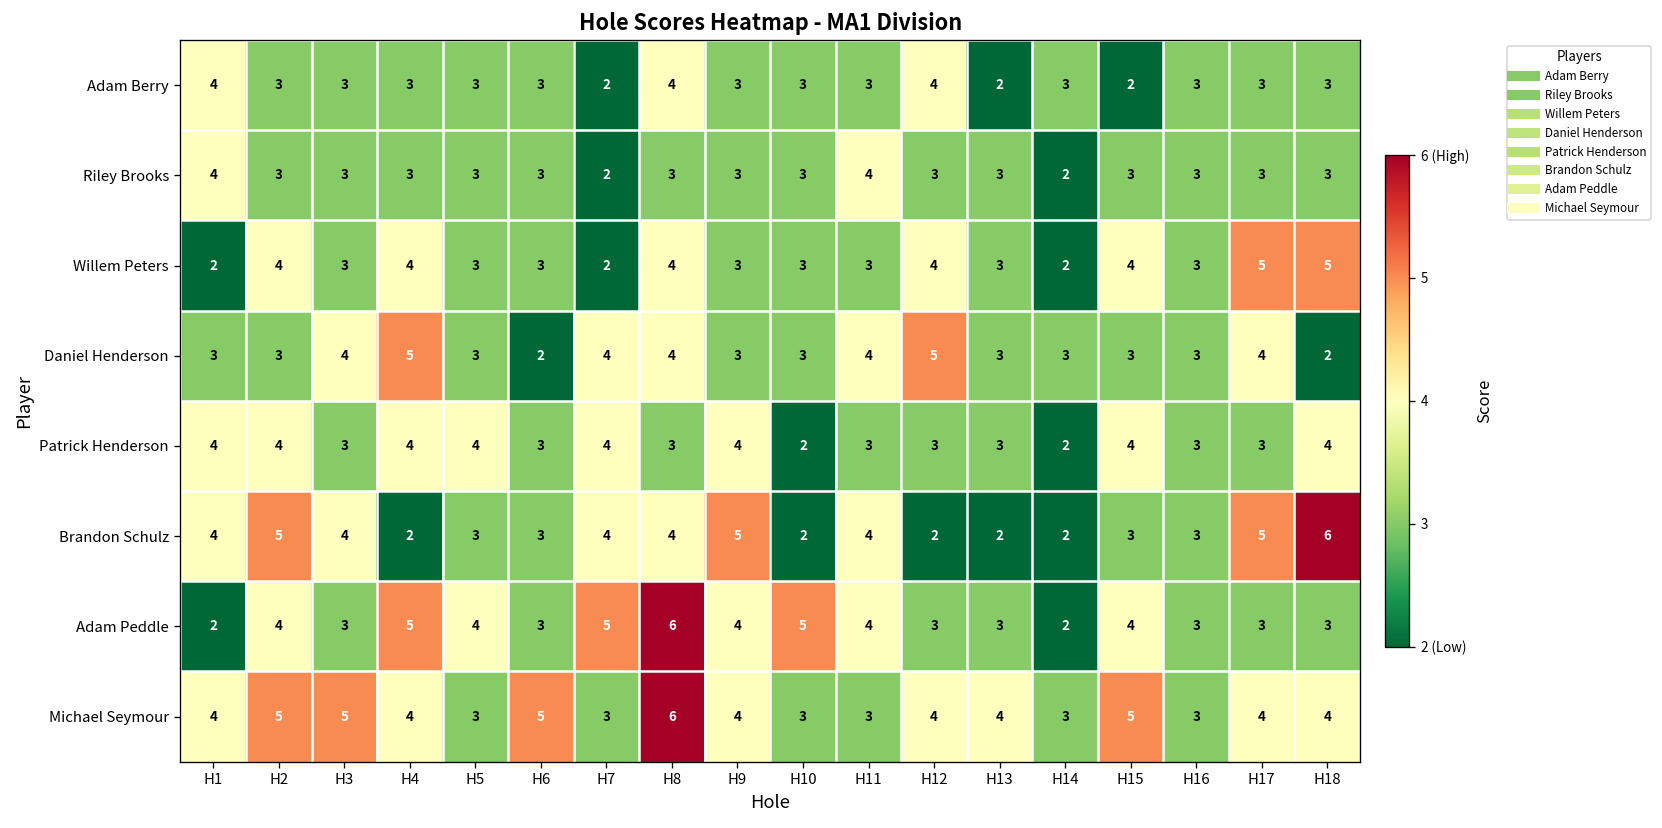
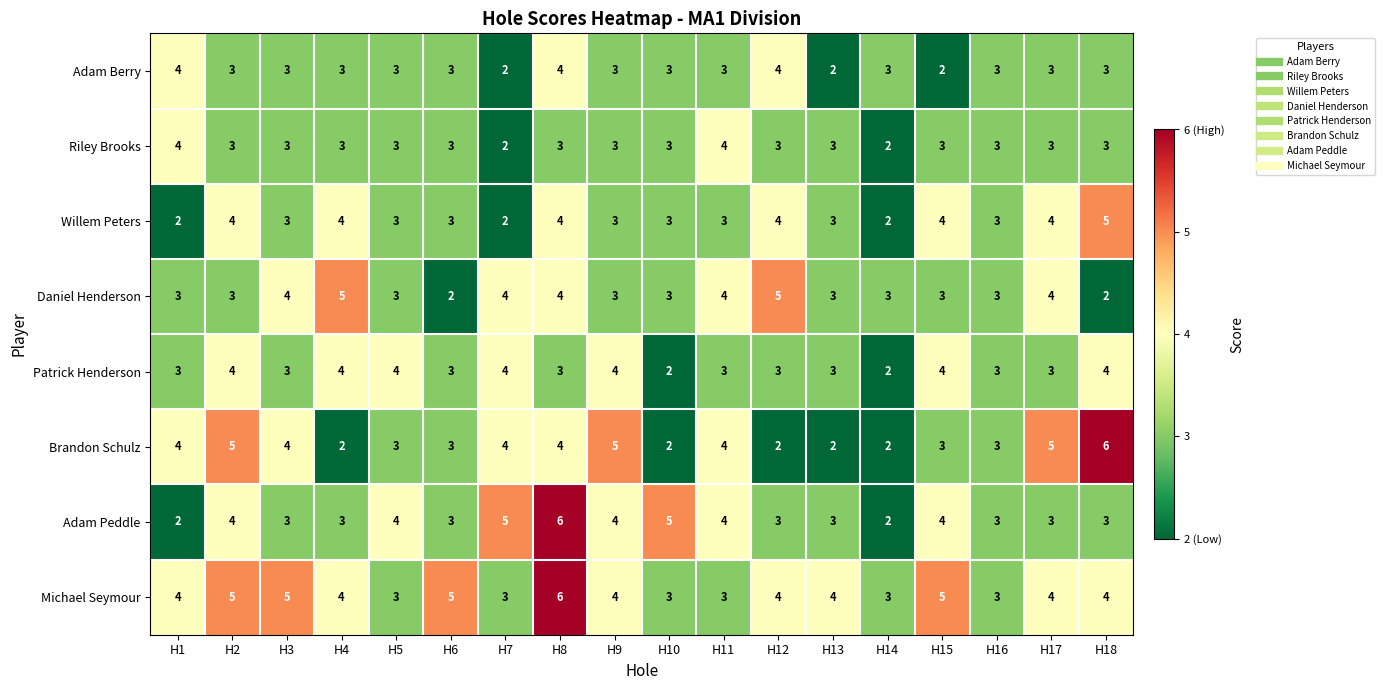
Willem Peters, H17: 5 -> 4
Patrick Henderson, H1: 4 -> 3
Adam Peddle, H4: 5 -> 3
